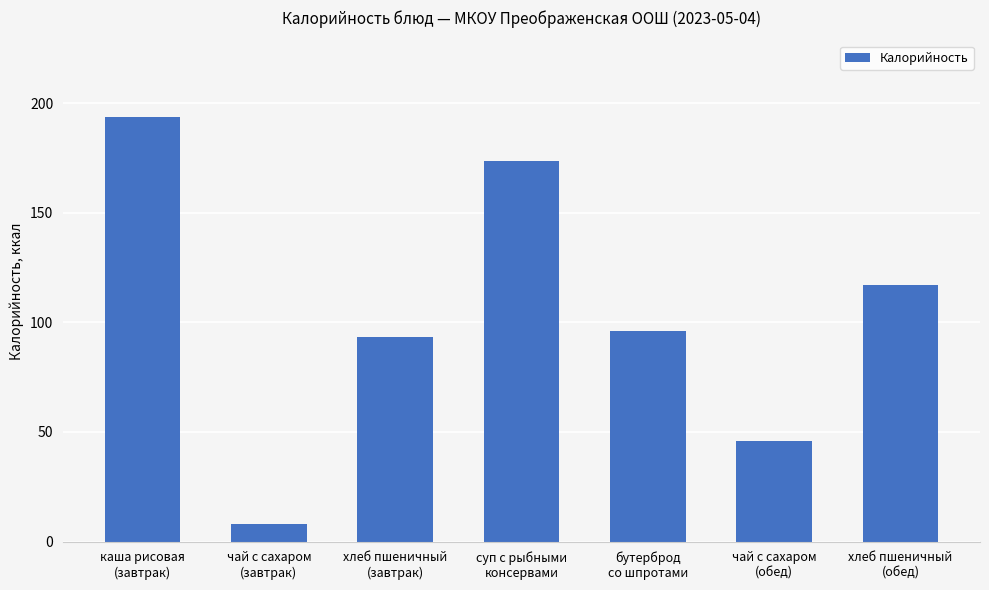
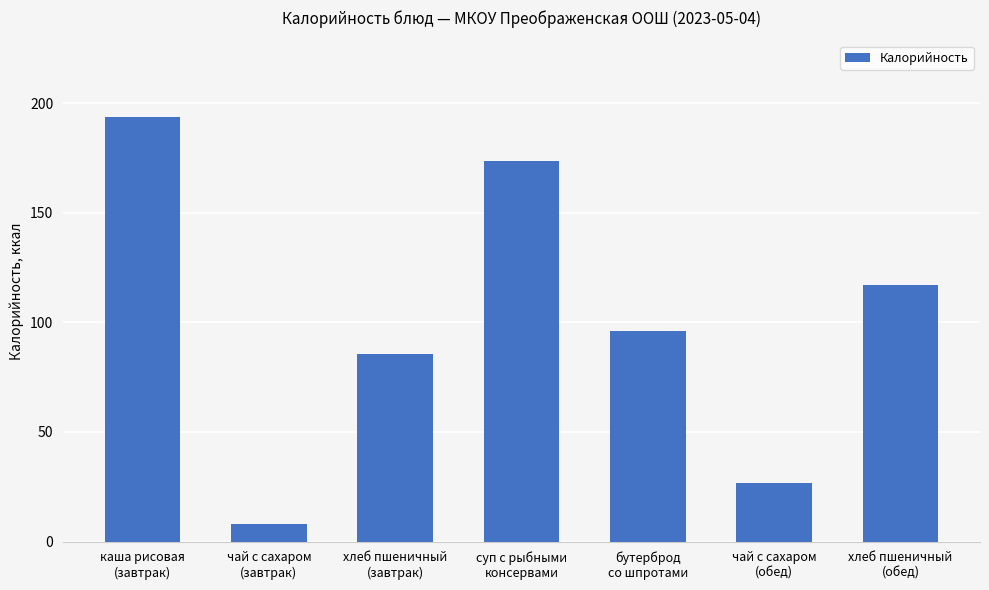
хлеб пшеничный (завтрак): 93 -> 86
чай с сахаром (обед): 46 -> 27
